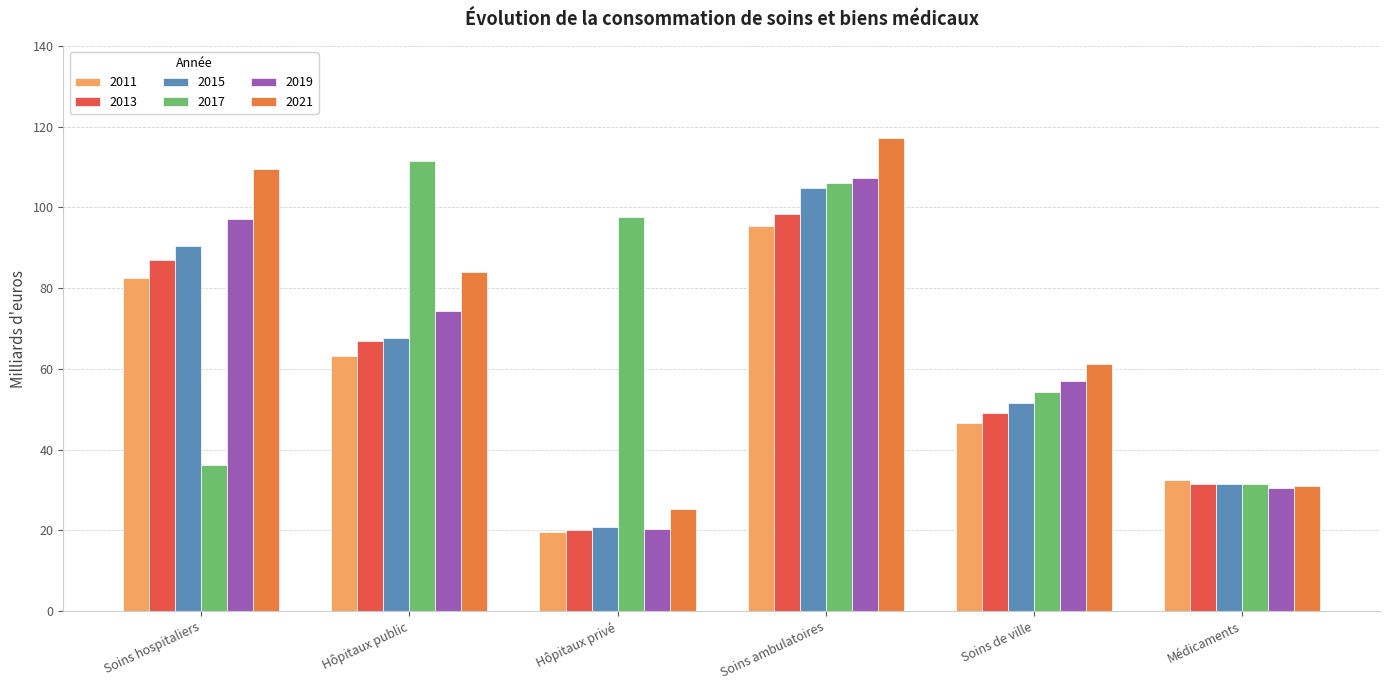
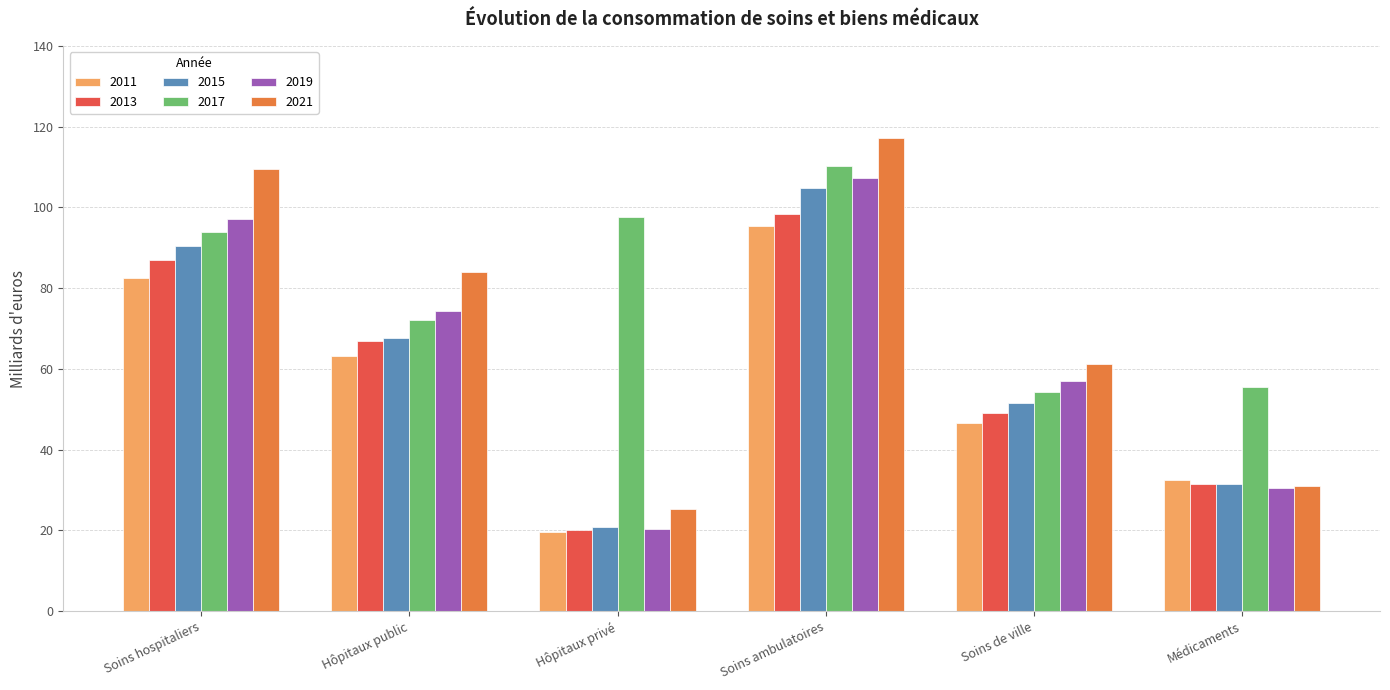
2017, Soins hospitaliers: 36 -> 94
2017, Hôpitaux public: 111 -> 72
2017, Soins ambulatoires: 106 -> 110
2017, Médicaments: 31 -> 56
